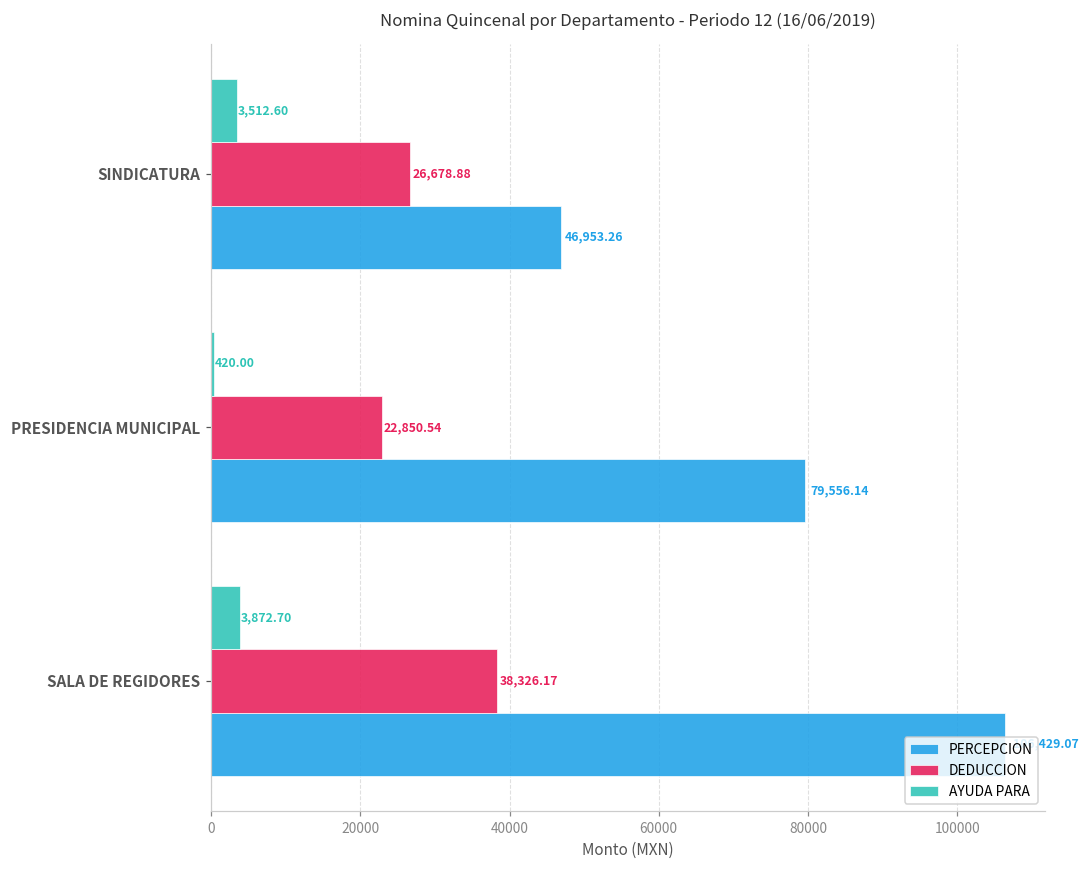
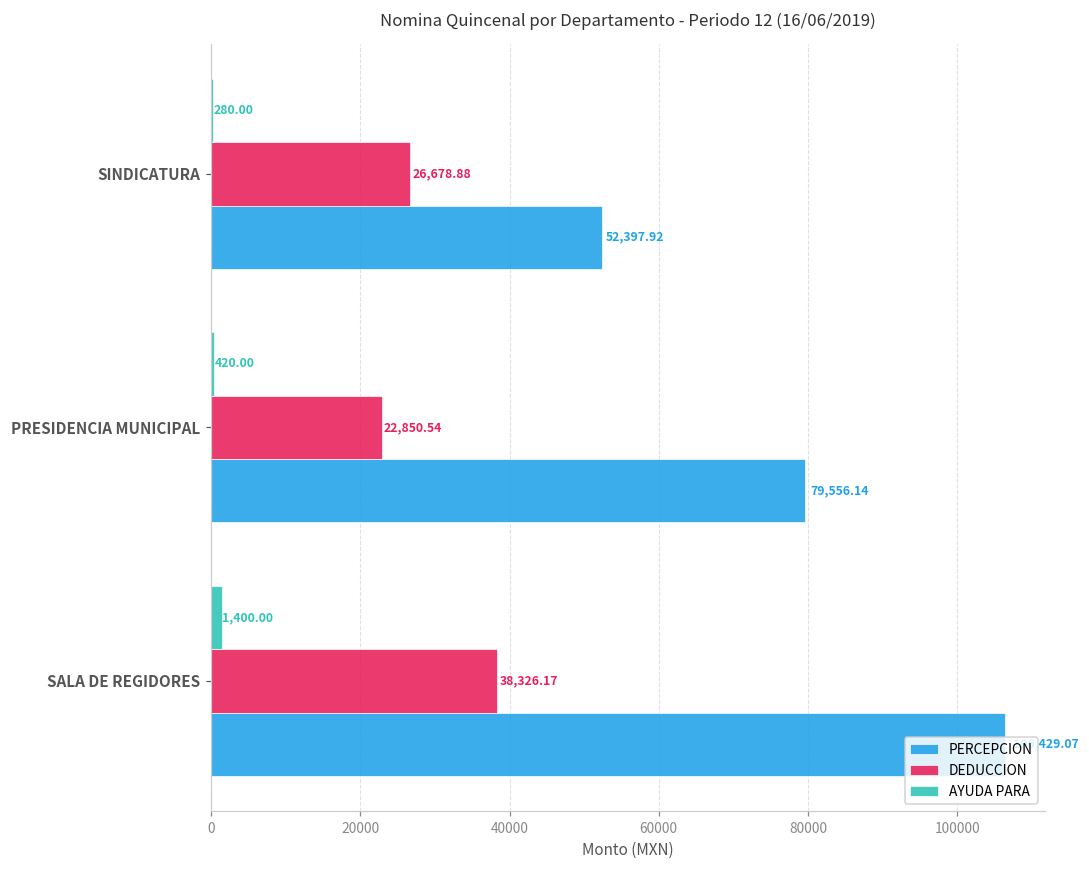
AYUDA PARA, SINDICATURA: 3,512.60 -> 280.00
PERCEPCION, SINDICATURA: 46,953.26 -> 52,397.92
AYUDA PARA, SALA DE REGIDORES: 3,872.70 -> 1,400.00
